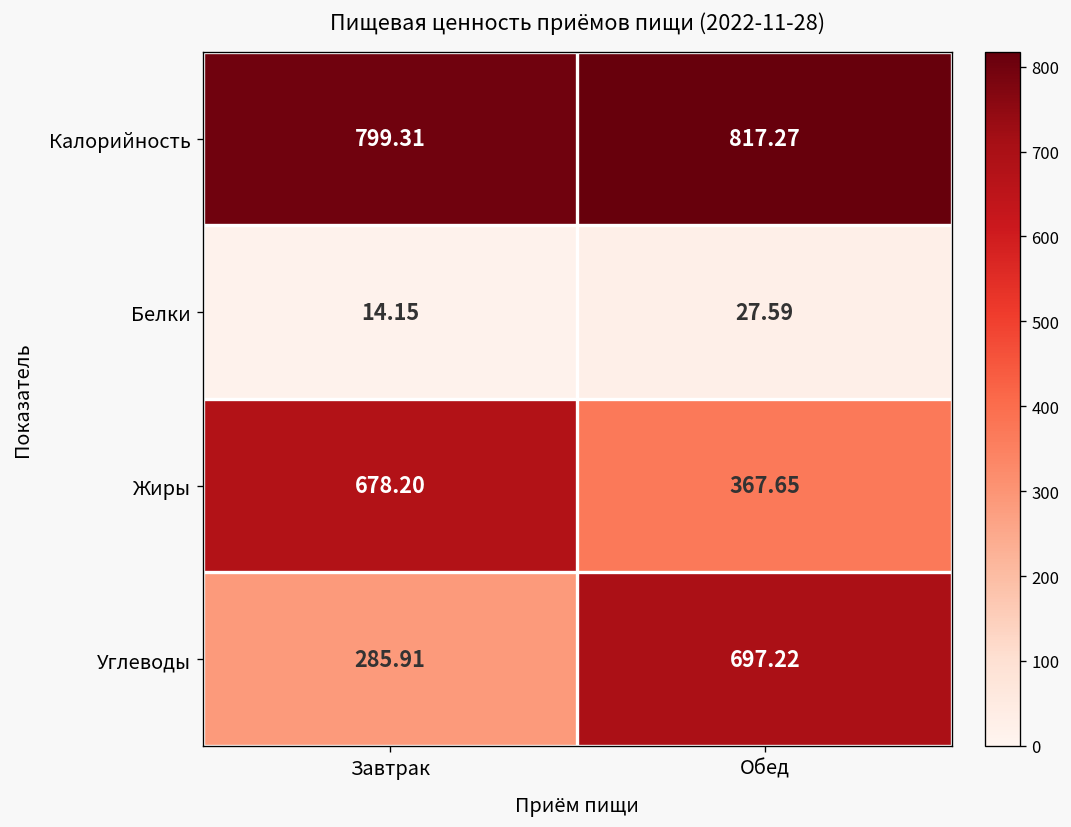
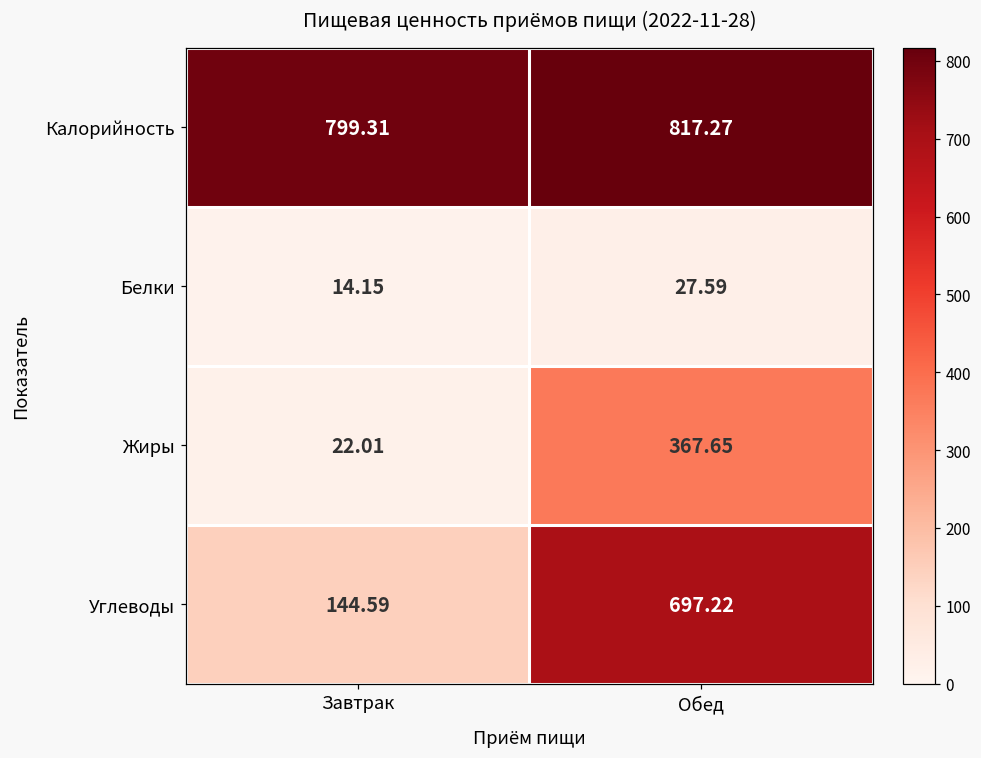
Жиры, Завтрак: 678.20 -> 22.01
Углеводы, Завтрак: 285.91 -> 144.59
